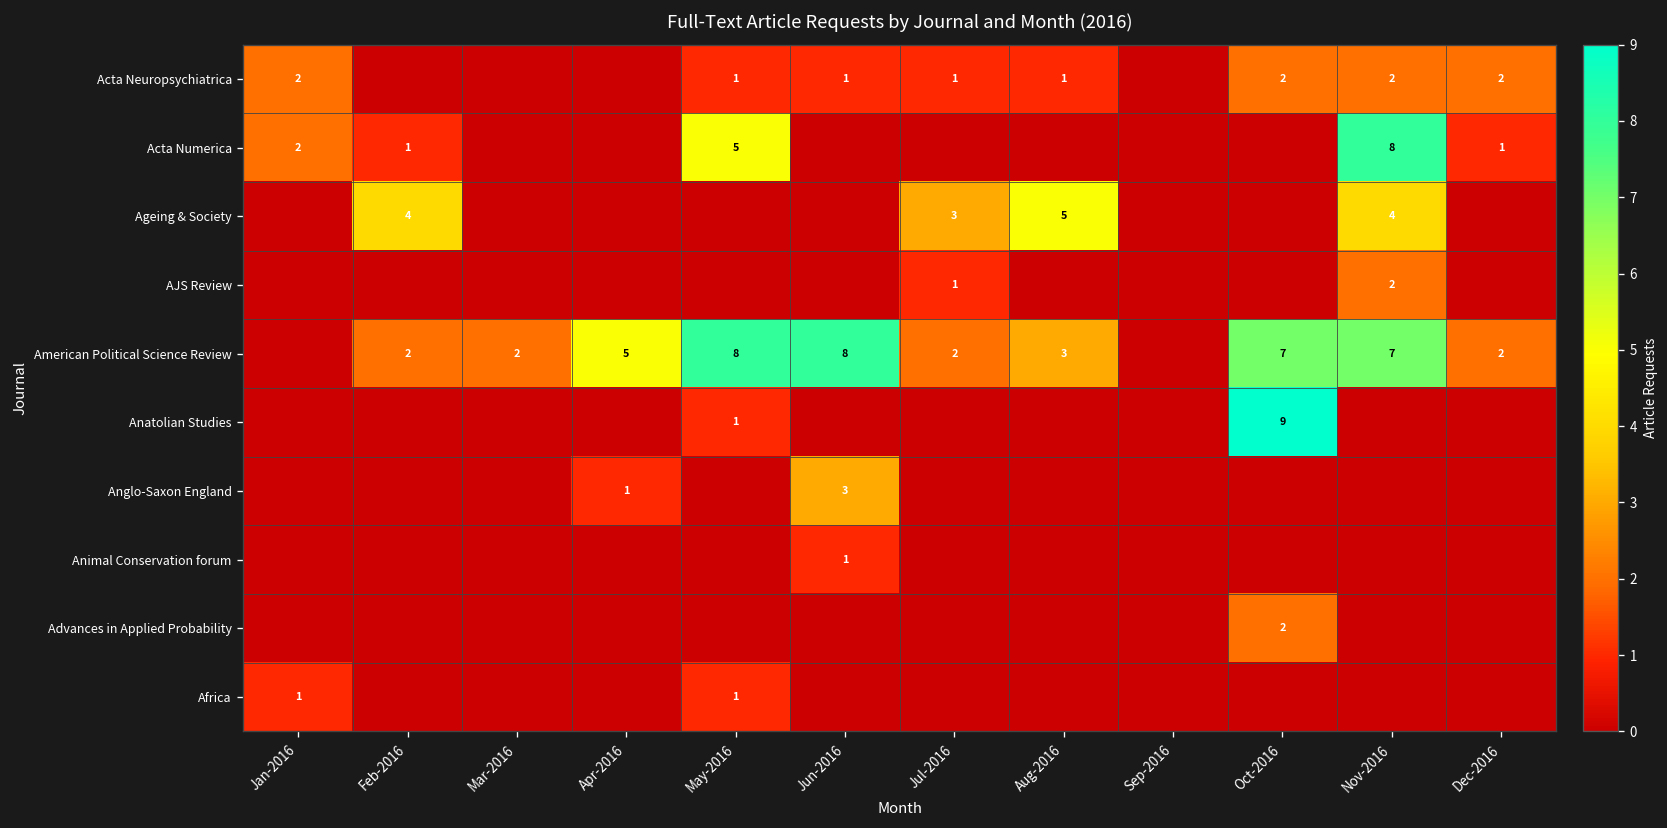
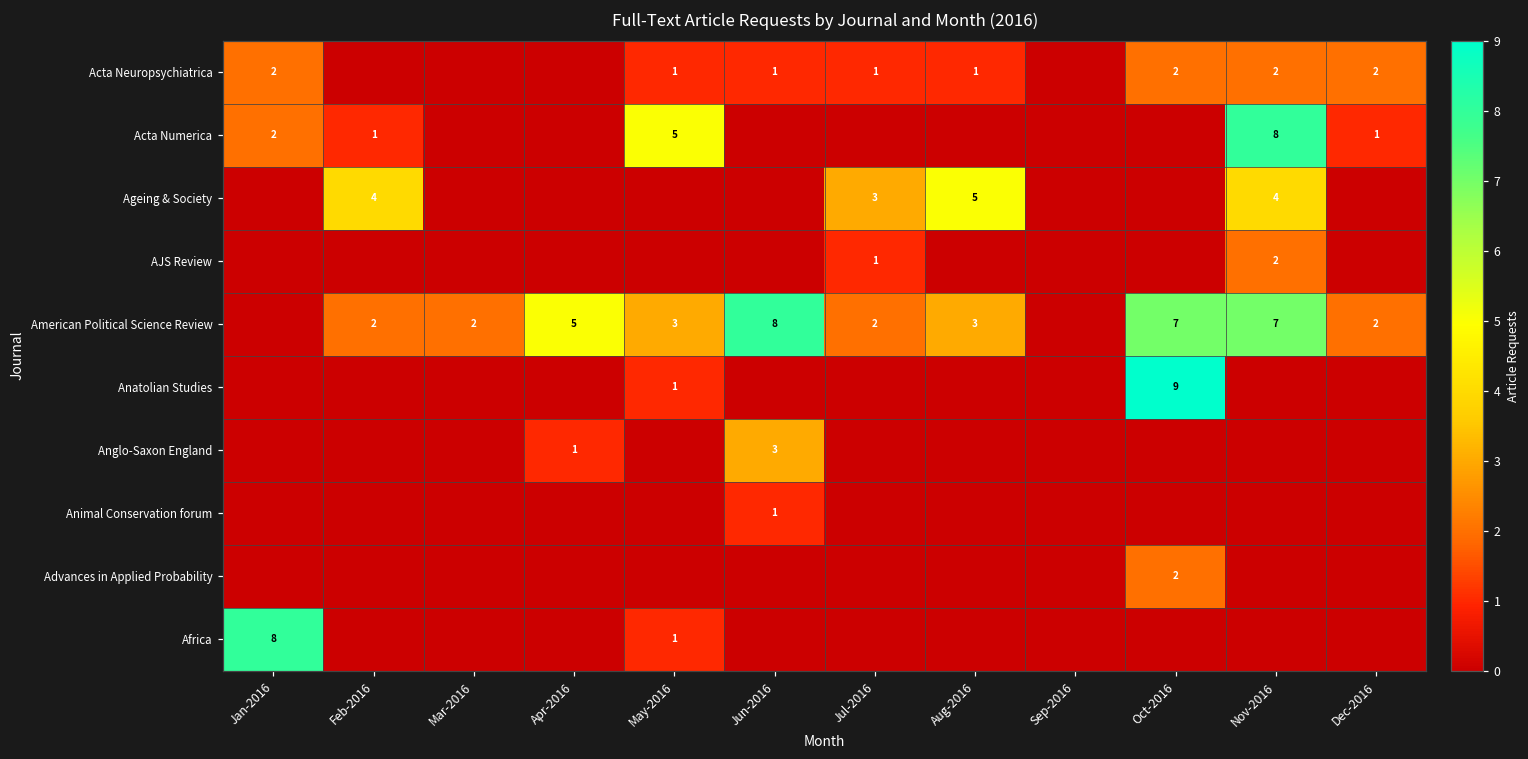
American Political Science Review, May-2016: 8 -> 3
Africa, Jan-2016: 1 -> 8
